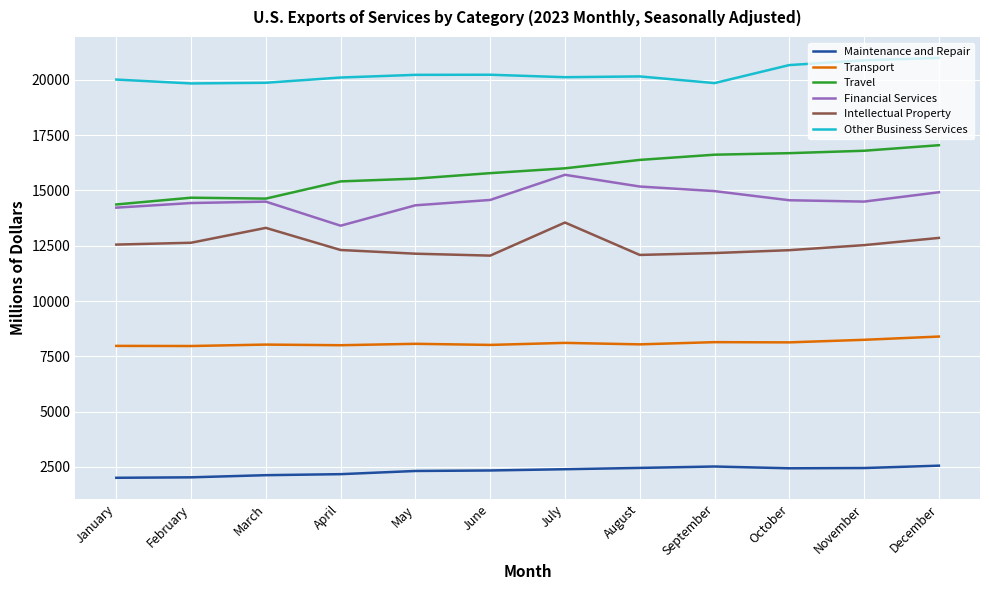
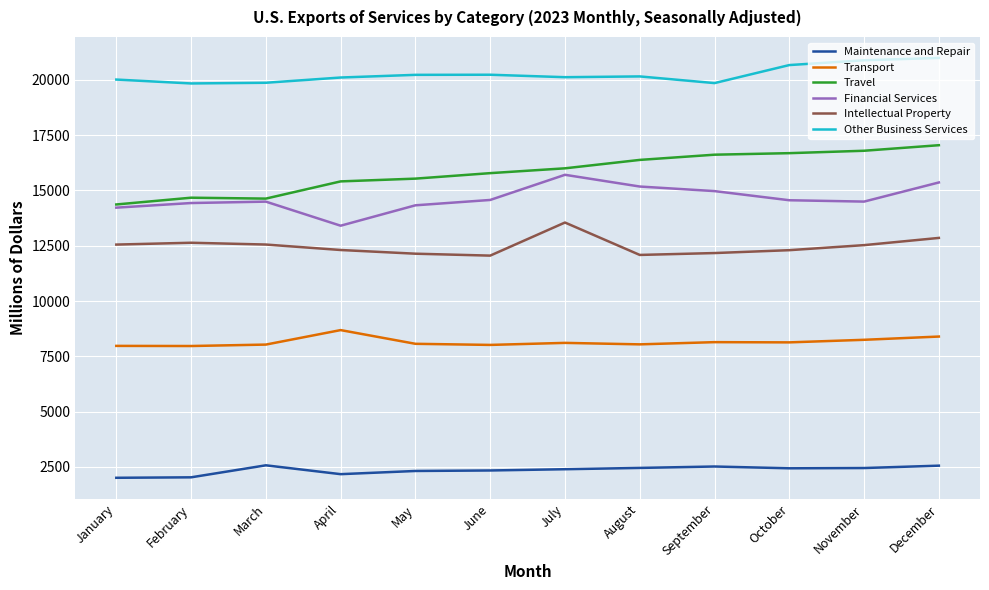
Maintenance and Repair, March: 2100 -> 2600
Intellectual Property, March: 13300 -> 12600
Transport, April: 8000 -> 8700
Financial Services, December: 14900 -> 15400
